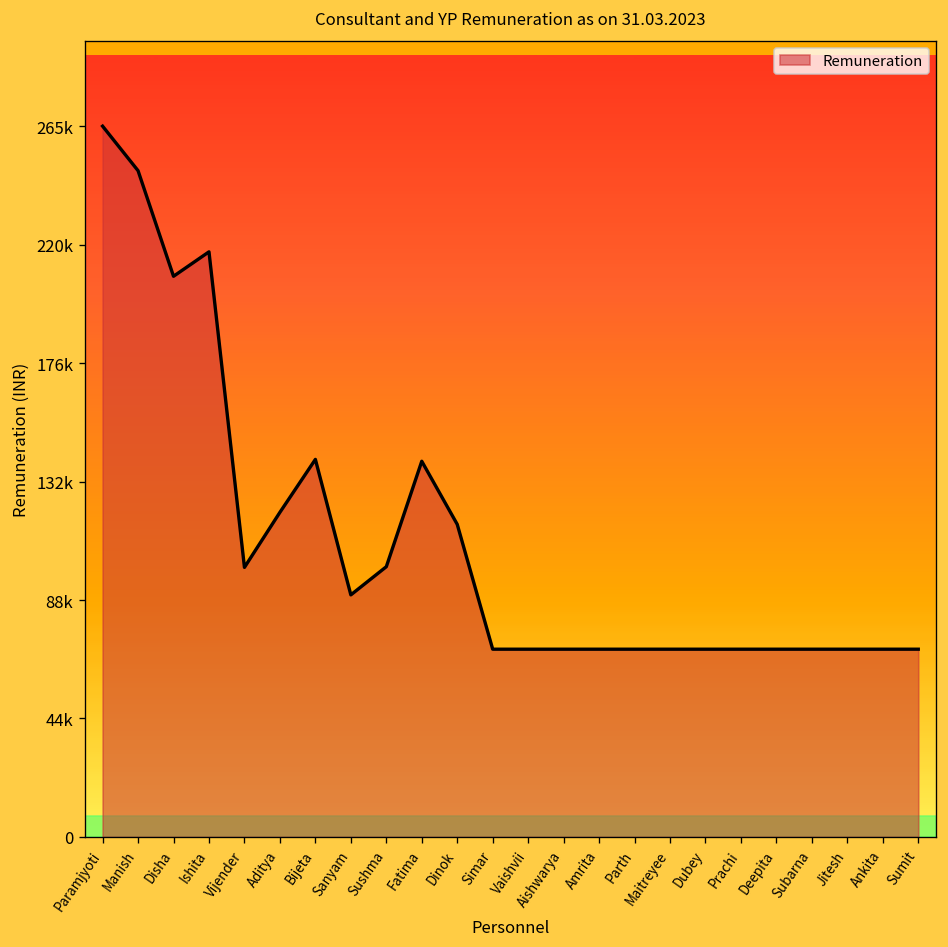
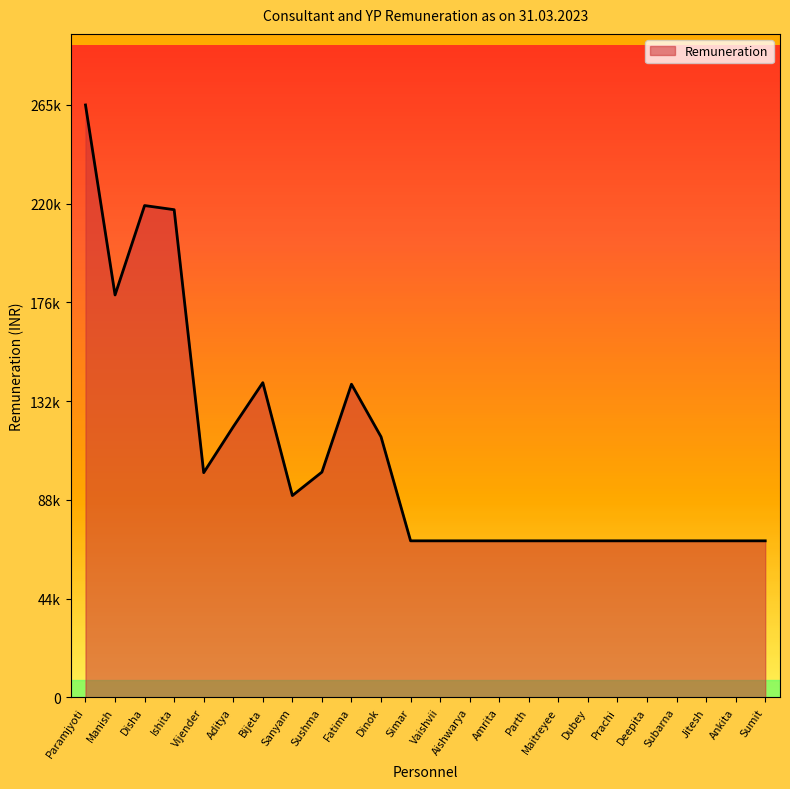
Manish: 248000 -> 180000
Disha: 209000 -> 220000
